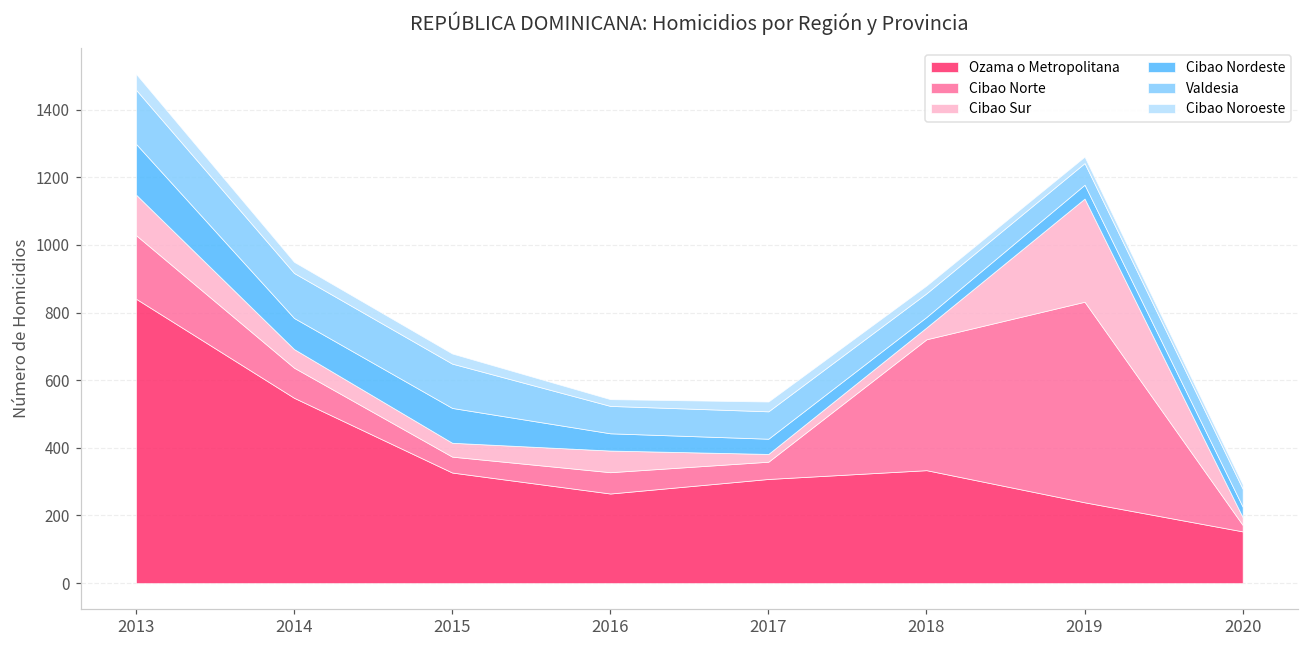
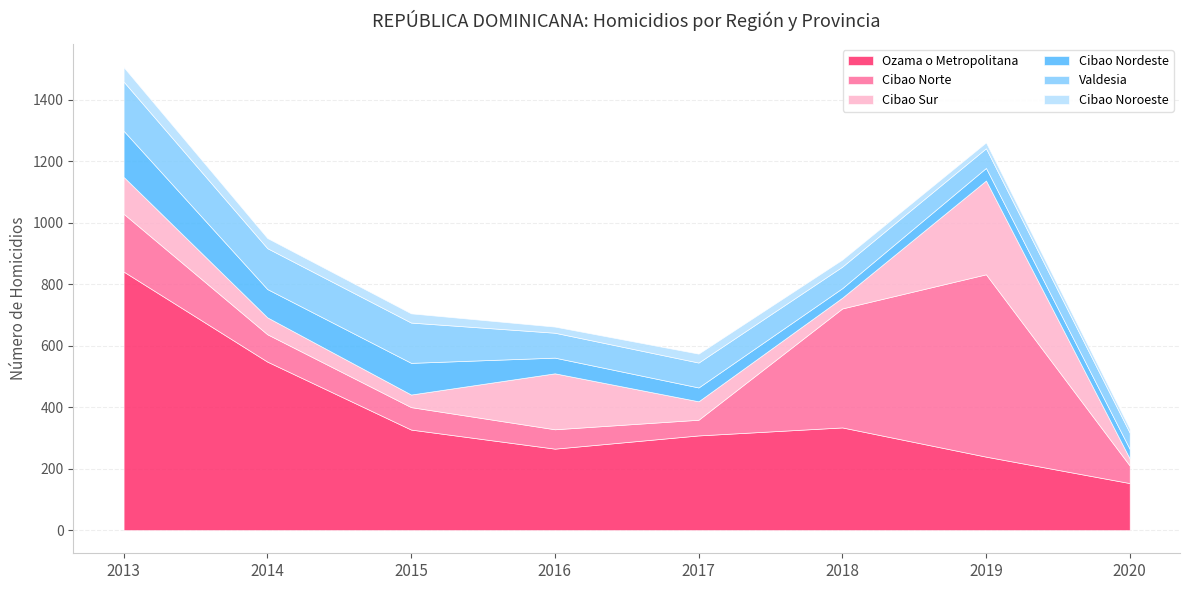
Cibao Norte, 2015: 50 -> 70
Cibao Sur, 2016: 60 -> 180
Cibao Sur, 2017: 20 -> 60
Cibao Norte, 2020: 20 -> 60
